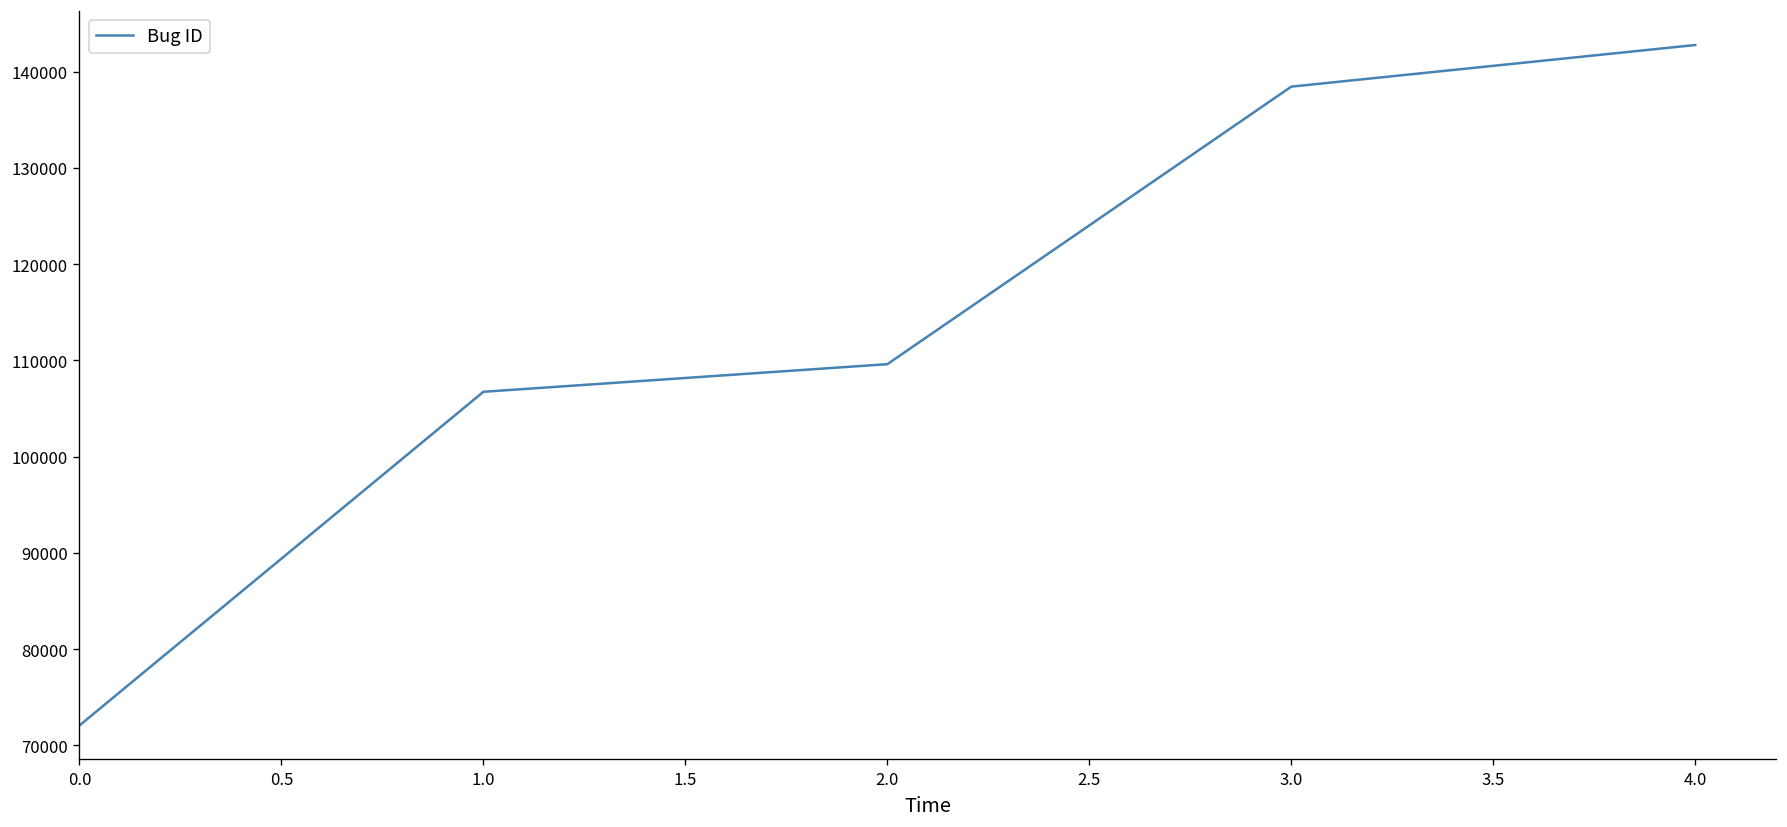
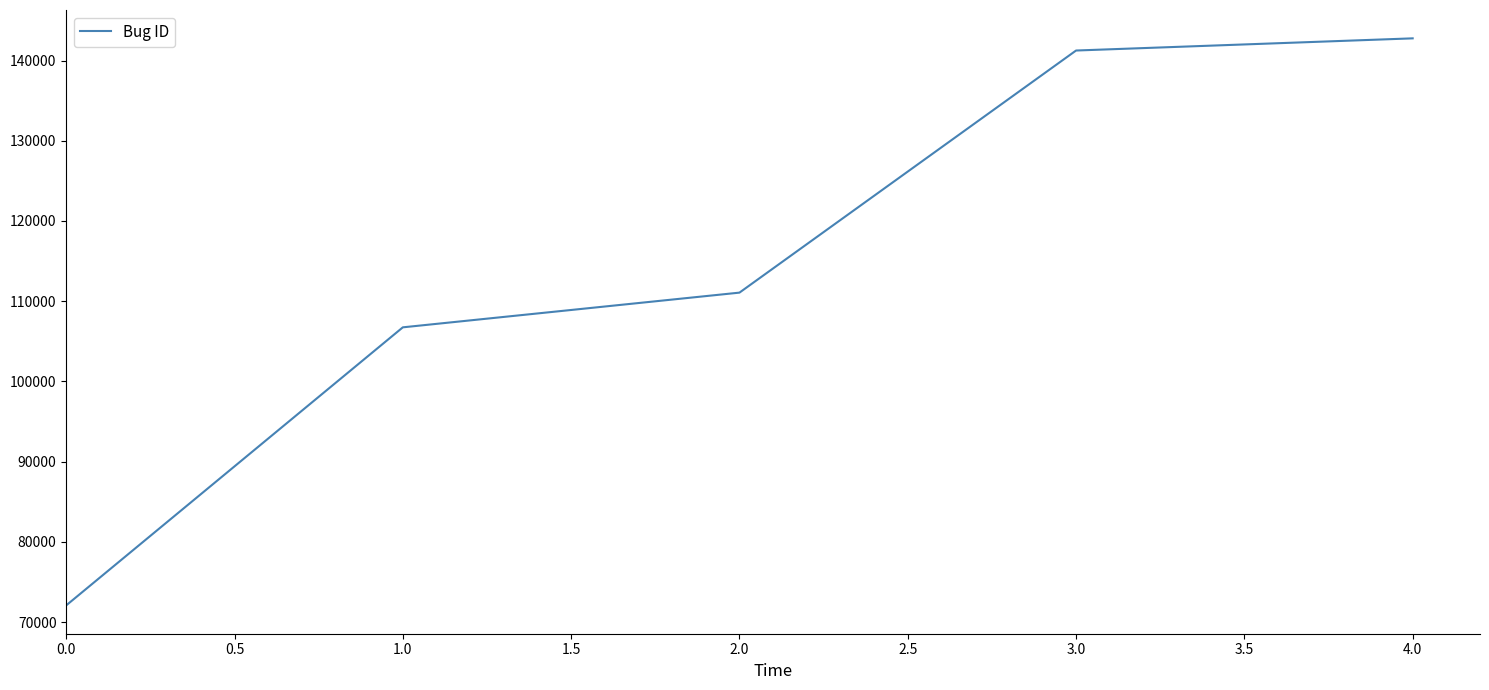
2.0: 110000 -> 111000
3.0: 138000 -> 141000
